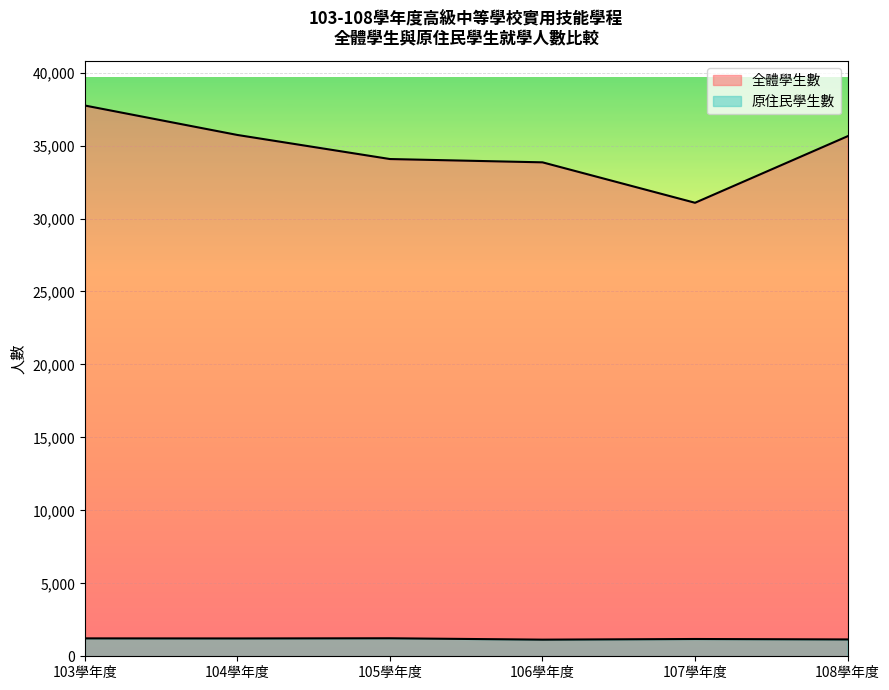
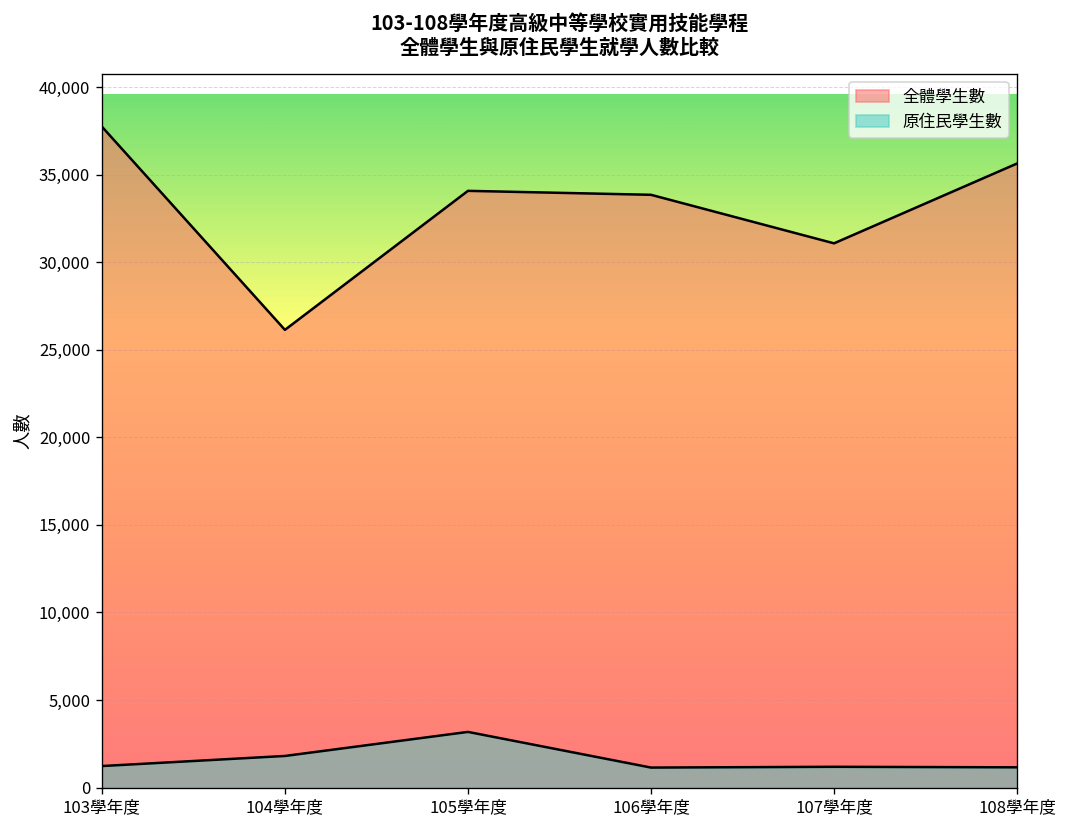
全體學生數, 104學年度: 35,700 -> 26,100
原住民學生數, 104學年度: 1,200 -> 1,800
原住民學生數, 105學年度: 1,200 -> 3,200
